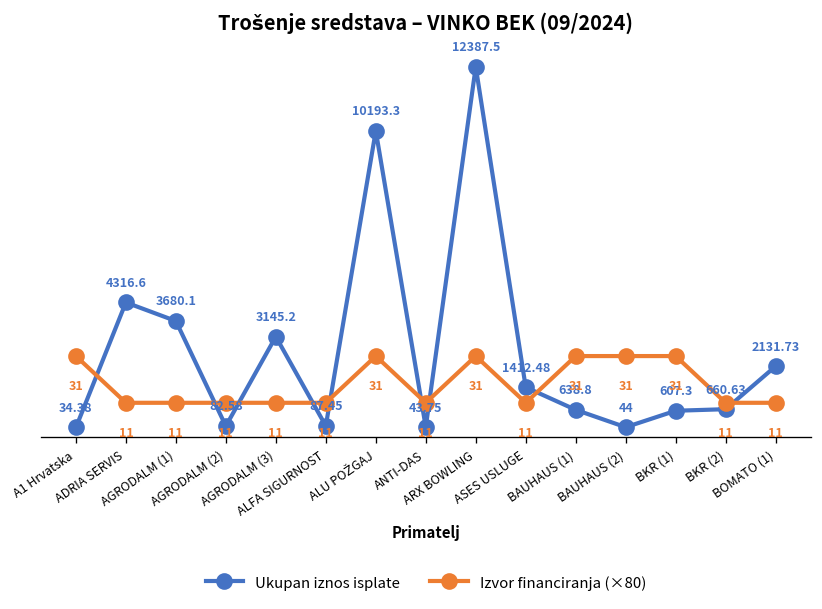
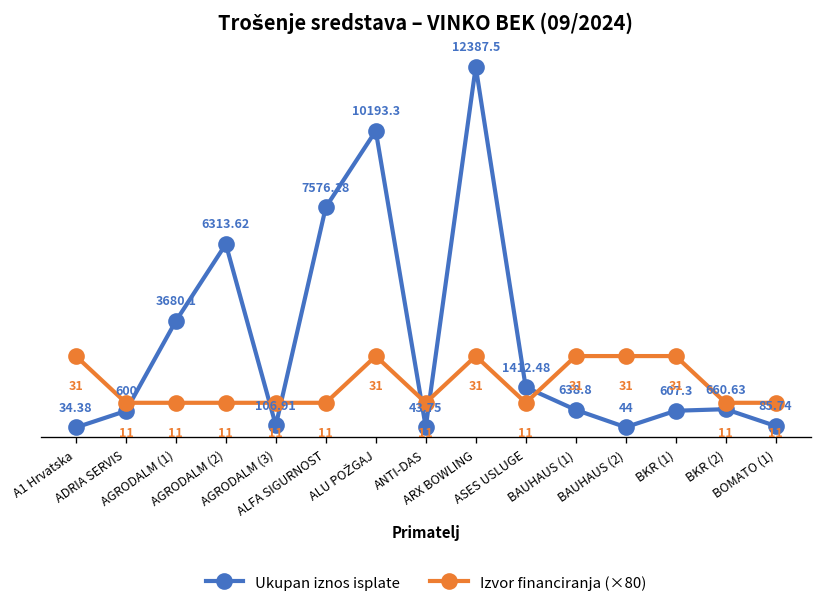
Ukupan iznos isplate, ADRIA SERVIS: 4316.6 -> 600
Ukupan iznos isplate, AGRODALM (2): 82.58 -> 6313.62
Ukupan iznos isplate, AGRODALM (3): 3145.2 -> 106.91
Ukupan iznos isplate, ALFA SIGURNOST: 87.45 -> 7576.18
Ukupan iznos isplate, BOMATO (1): 2131.73 -> 85.74
